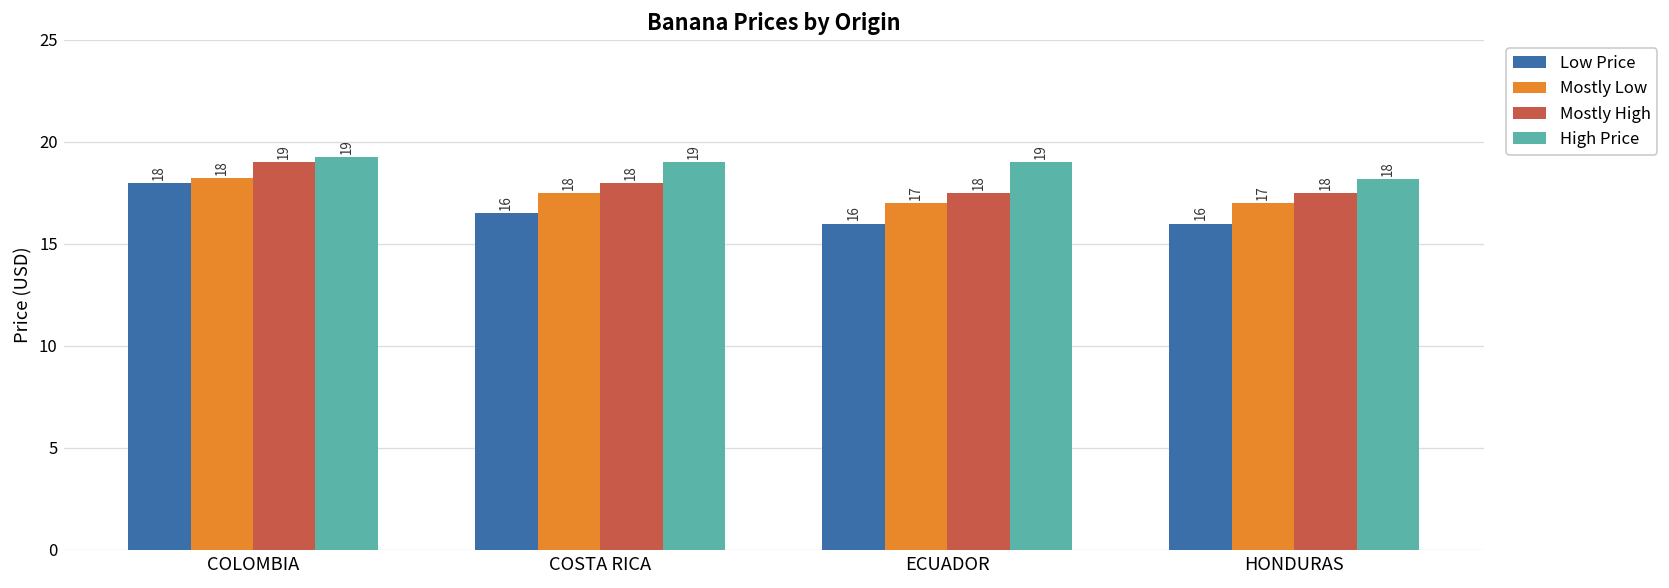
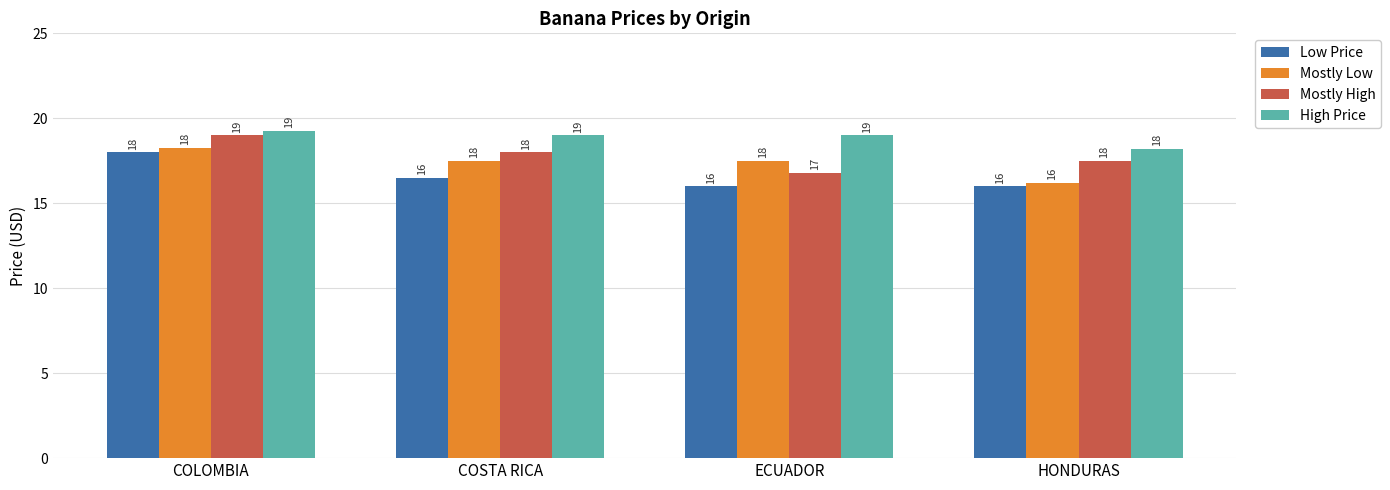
Mostly Low, ECUADOR: 17 -> 18
Mostly High, ECUADOR: 18 -> 17
Mostly Low, HONDURAS: 17 -> 16
